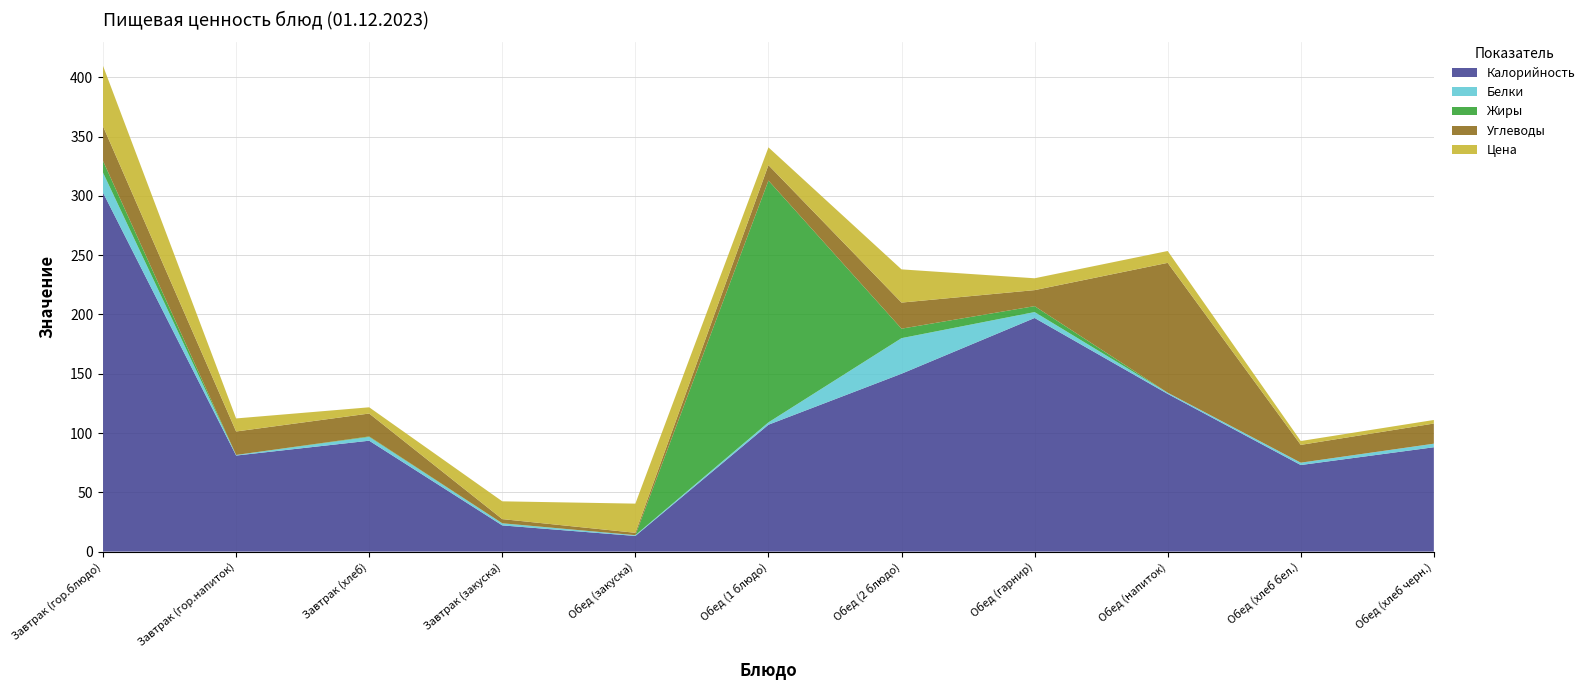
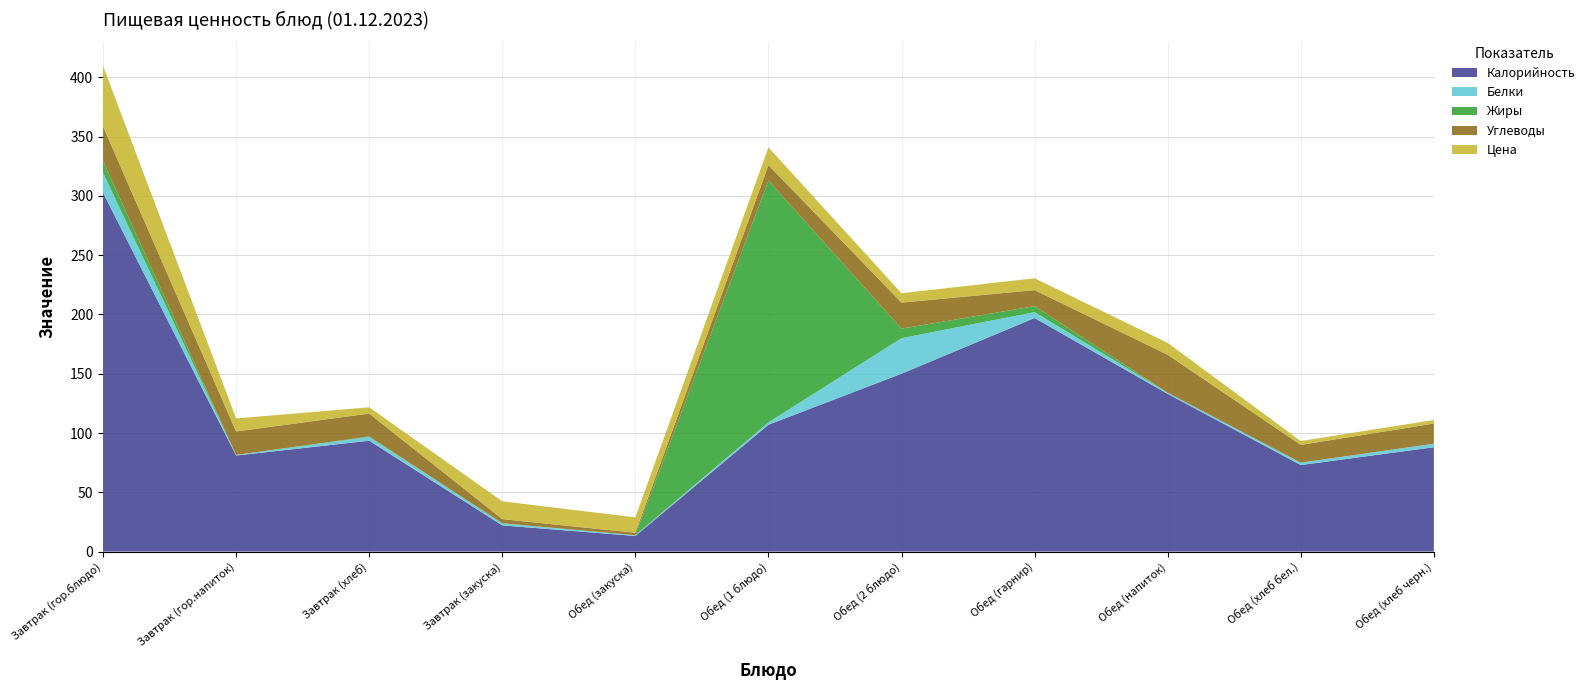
Цена, Обед (закуска): 25 -> 13
Цена, Обед (2 блюдо): 28 -> 8
Углеводы, Обед (напиток): 110 -> 32
